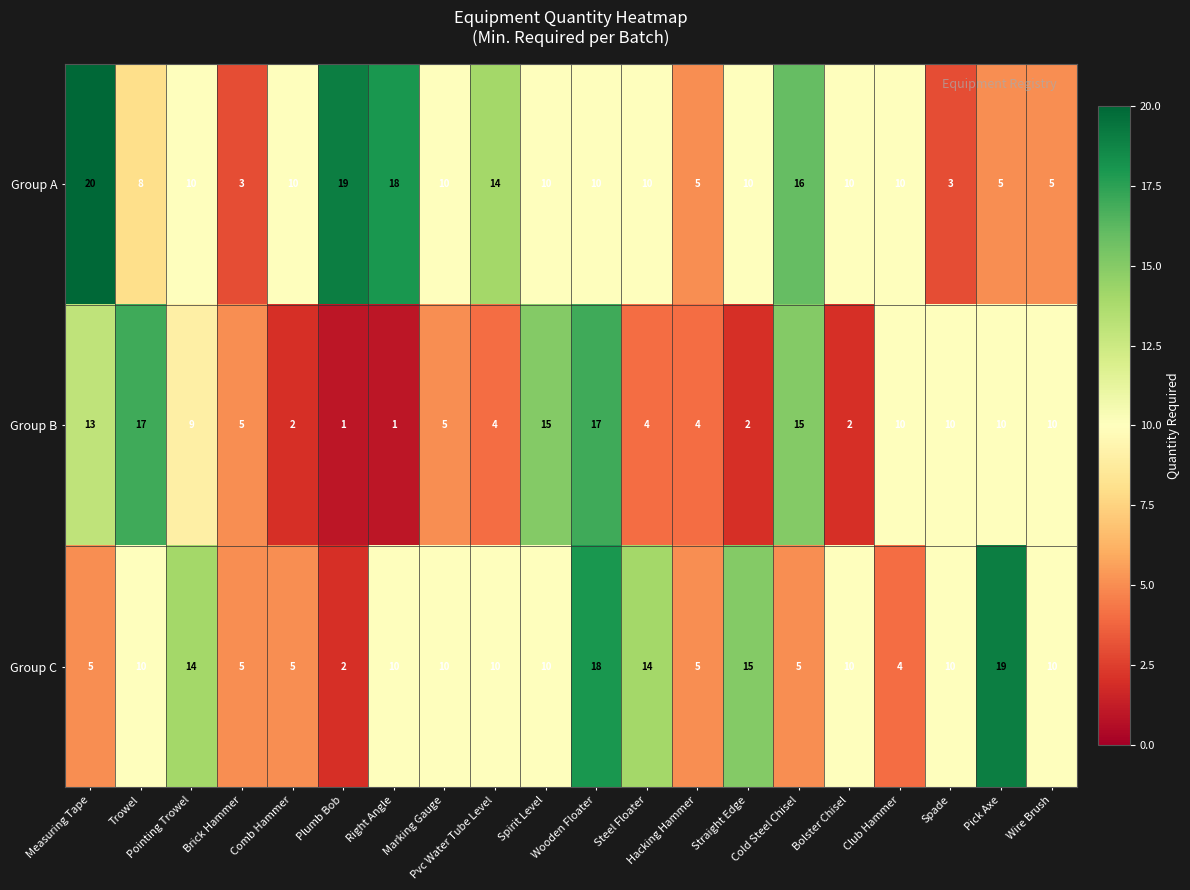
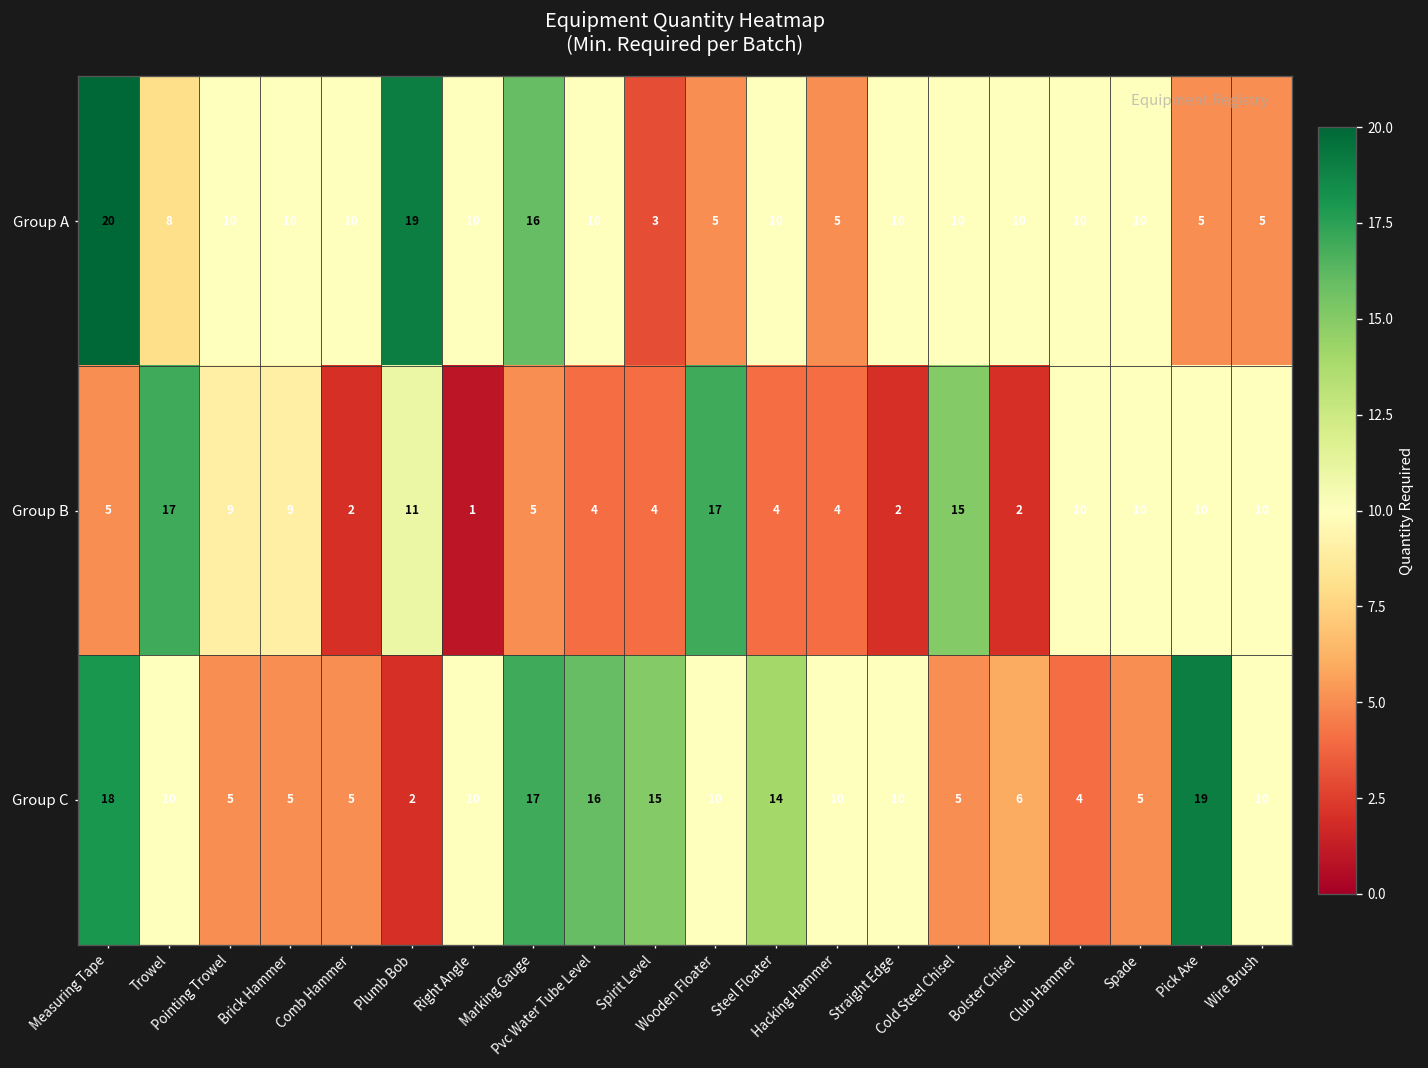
Group A, Brick Hammer: 3 -> 10
Group A, Right Angle: 18 -> 10
Group A, Marking Gauge: 10 -> 16
Group A, Pvc Water Tube Level: 14 -> 10
Group A, Spirit Level: 10 -> 3
Group A, Wooden Floater: 10 -> 5
Group A, Cold Steel Chisel: 16 -> 10
Group A, Spade: 3 -> 10
Group B, Measuring Tape: 13 -> 5
Group B, Brick Hammer: 5 -> 9
Group B, Plumb Bob: 1 -> 11
Group B, Spirit Level: 15 -> 4
Group C, Measuring Tape: 5 -> 18
Group C, Pointing Trowel: 14 -> 5
Group C, Marking Gauge: 10 -> 17
Group C, Pvc Water Tube Level: 10 -> 16
Group C, Spirit Level: 10 -> 15
Group C, Wooden Floater: 18 -> 10
Group C, Hacking Hammer: 5 -> 10
Group C, Straight Edge: 15 -> 10
Group C, Bolster Chisel: 10 -> 6
Group C, Spade: 10 -> 5
